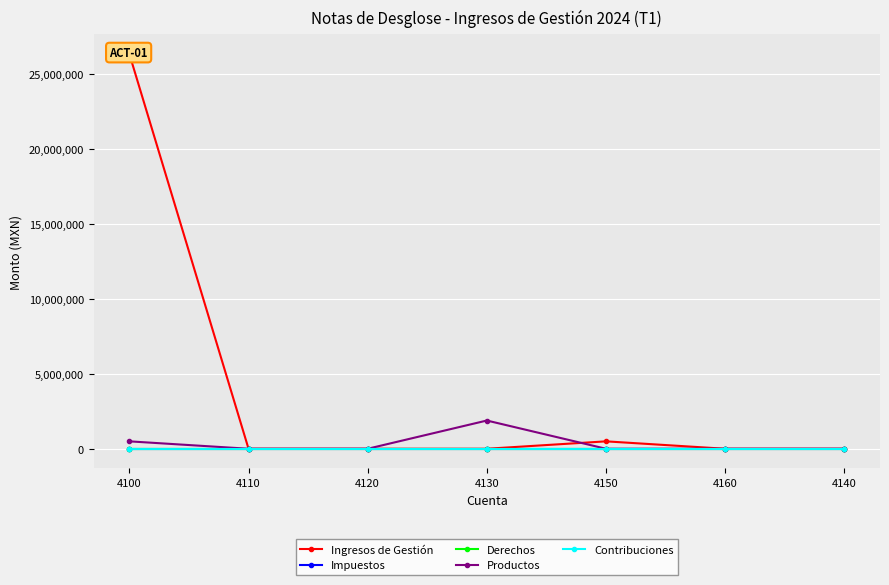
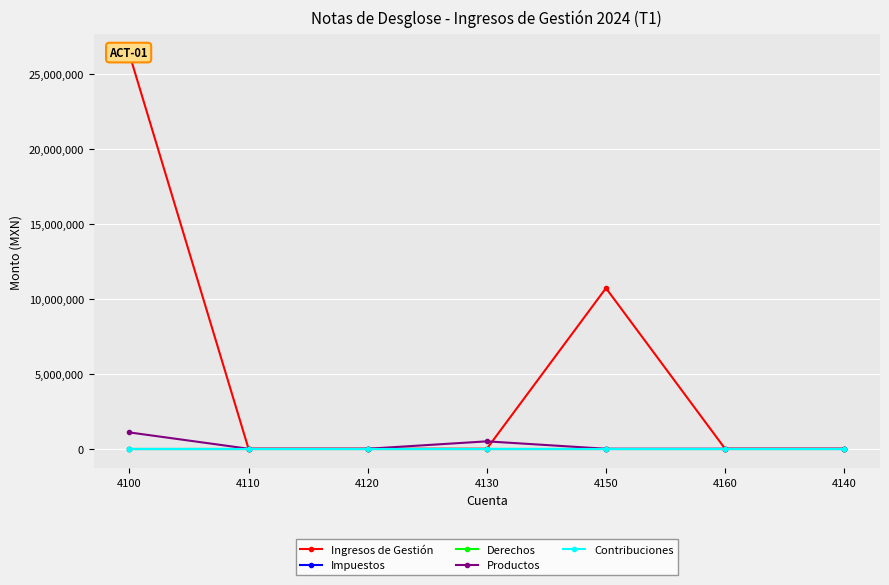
Productos, 4100: 500,000 -> 1,100,000
Productos, 4130: 1,900,000 -> 500,000
Ingresos de Gestión, 4150: 500,000 -> 10,700,000
